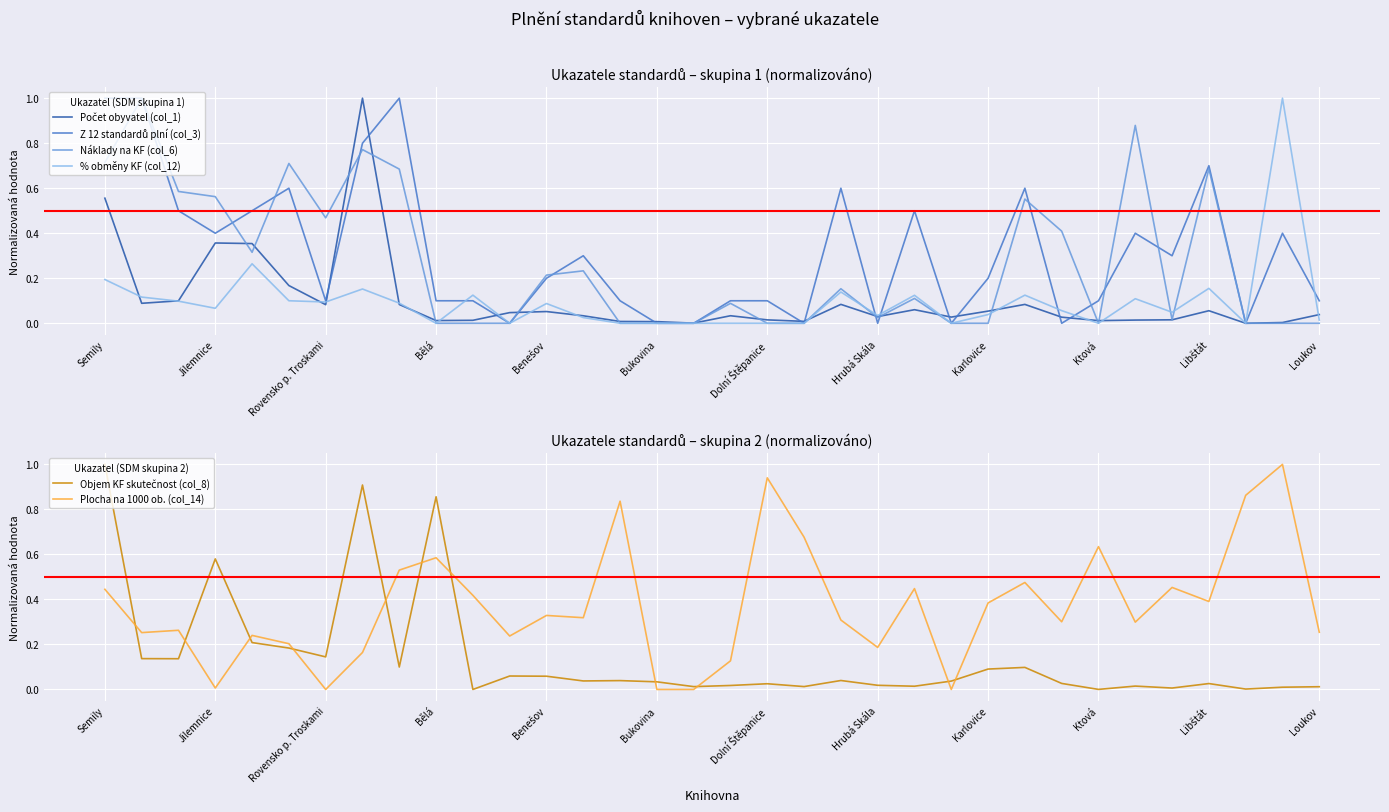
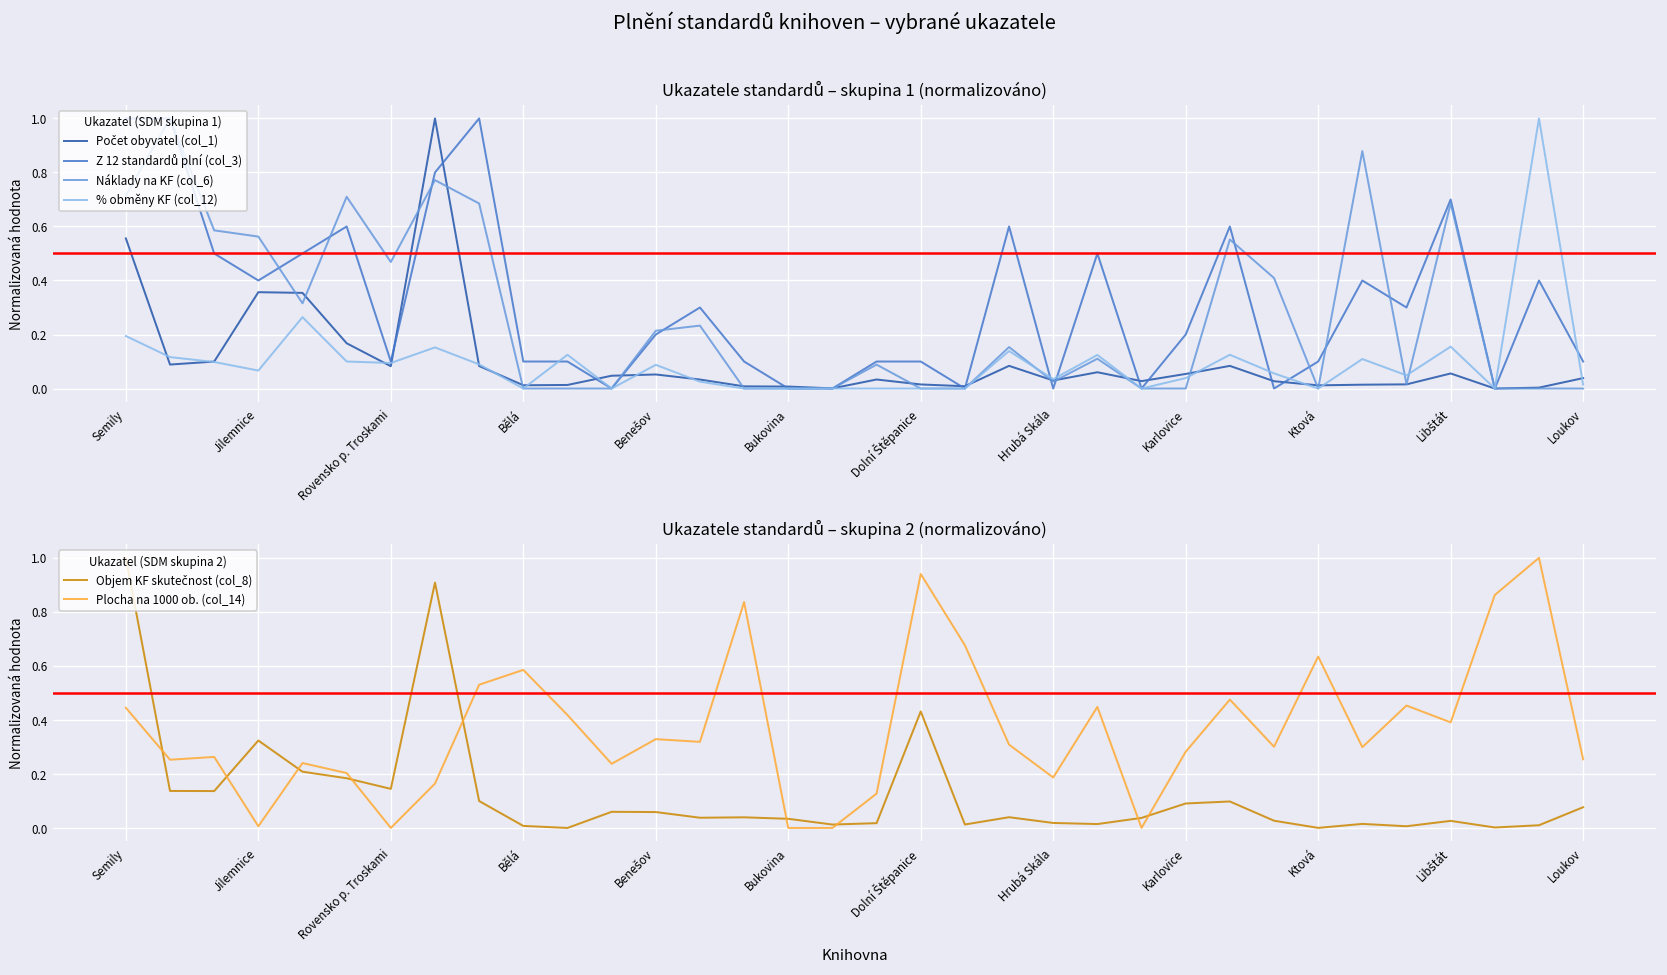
Ukazatele standardů – skupina 2 (normalizováno), Objem KF skutečnost (col_8), Jilemnice: 0.58 -> 0.32
Ukazatele standardů – skupina 2 (normalizováno), Objem KF skutečnost (col_8), Bělá: 0.86 -> 0.01
Ukazatele standardů – skupina 2 (normalizováno), Objem KF skutečnost (col_8), Dolní Štěpanice: 0.03 -> 0.43
Ukazatele standardů – skupina 2 (normalizováno), Plocha na 1000 ob. (col_14), Karlovice: 0.38 -> 0.28
Ukazatele standardů – skupina 2 (normalizováno), Objem KF skutečnost (col_8), Loukov: 0.01 -> 0.08
